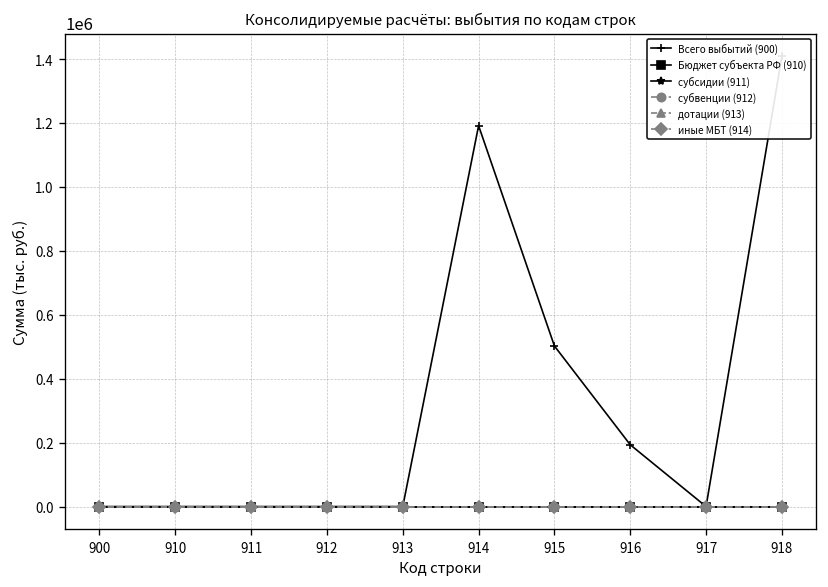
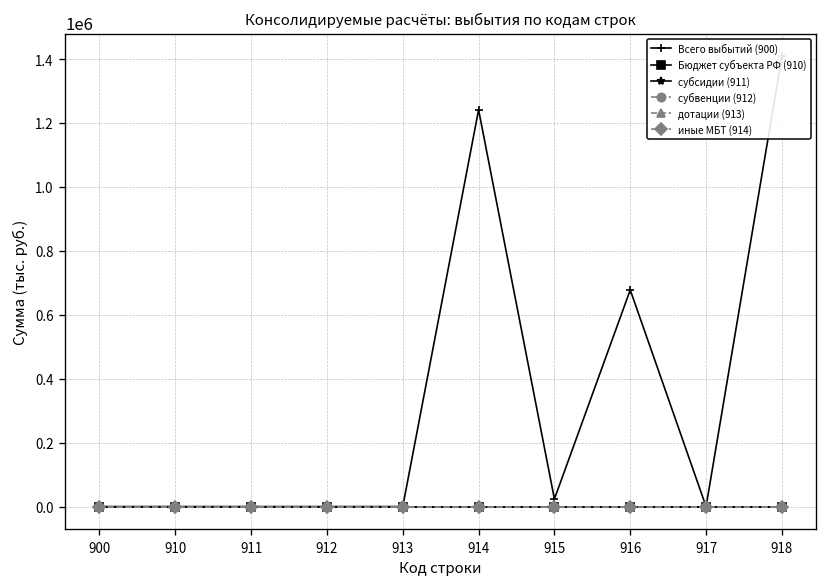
Всего выбытий (900), 914: 1190000 -> 1240000
Всего выбытий (900), 915: 500000 -> 20000
Всего выбытий (900), 916: 190000 -> 680000
